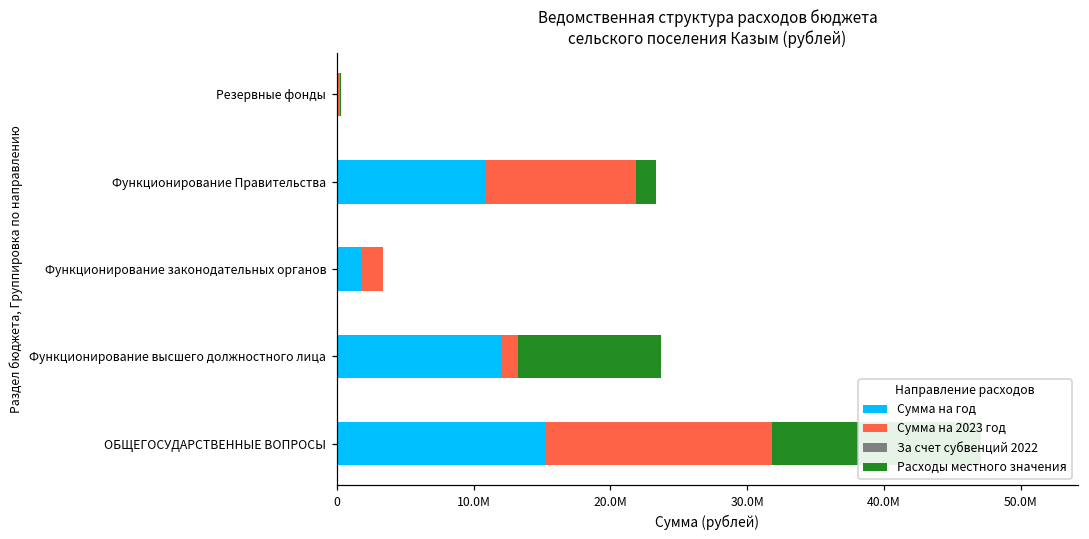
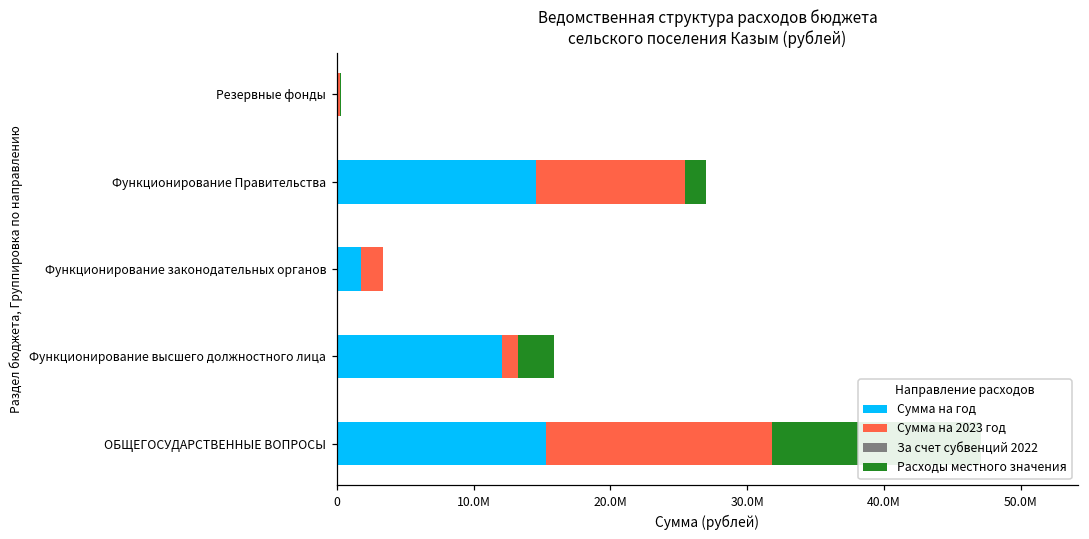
Сумма на год, Функционирование Правительства: 10900000 -> 14600000
Расходы местного значения, Функционирование высшего должностного лица: 10400000 -> 2600000
